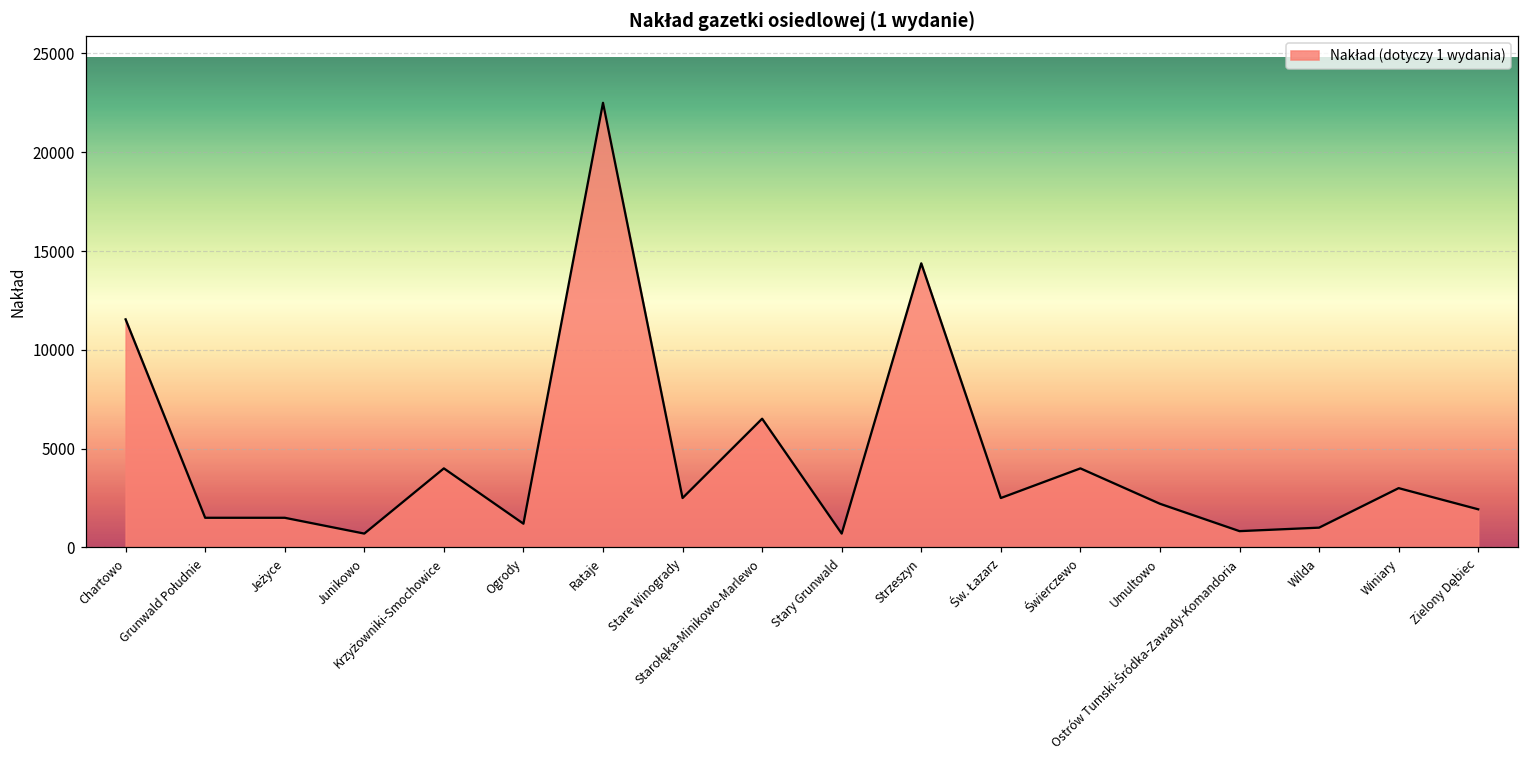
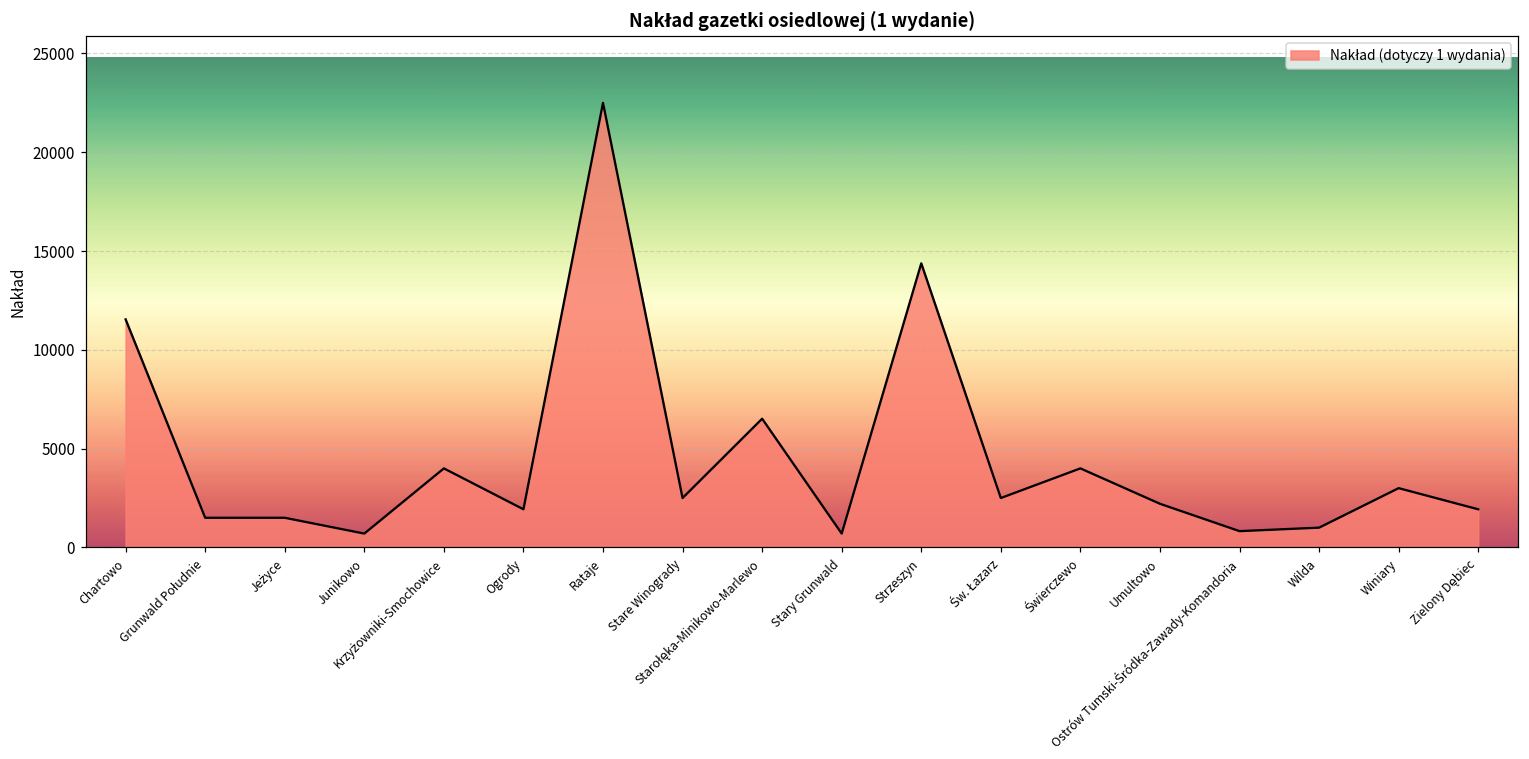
Ogrody: 1200 -> 1900
